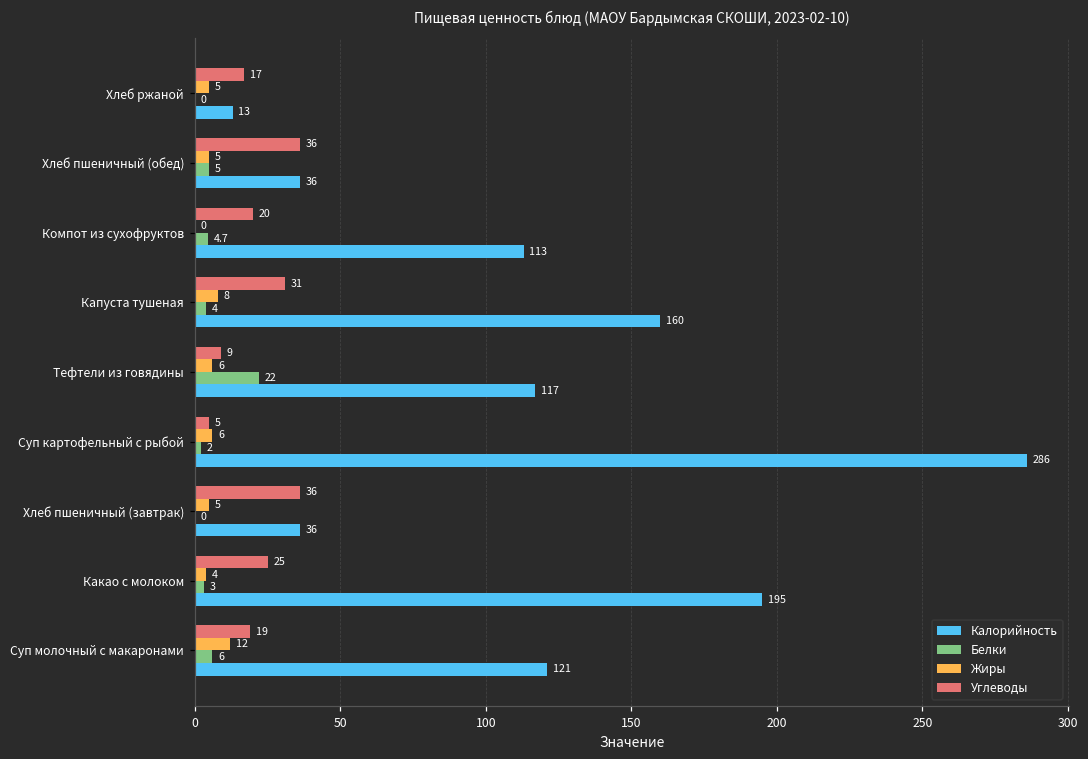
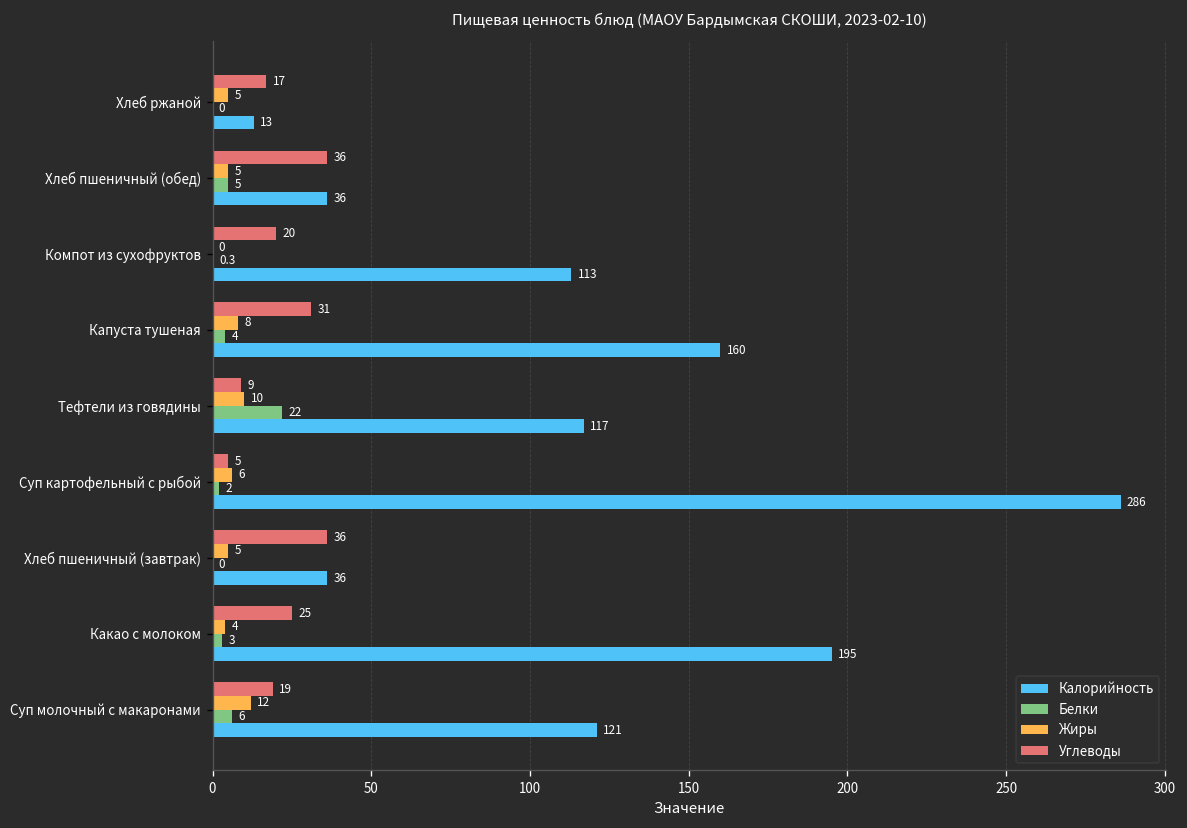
Белки, Компот из сухофруктов: 4.7 -> 0.3
Жиры, Тефтели из говядины: 6 -> 10
